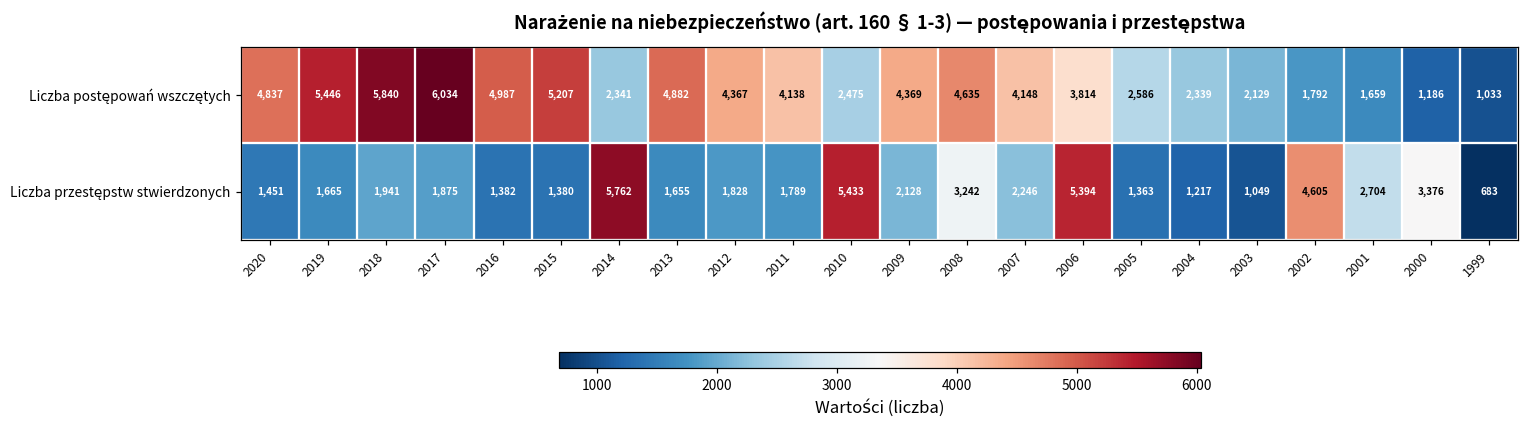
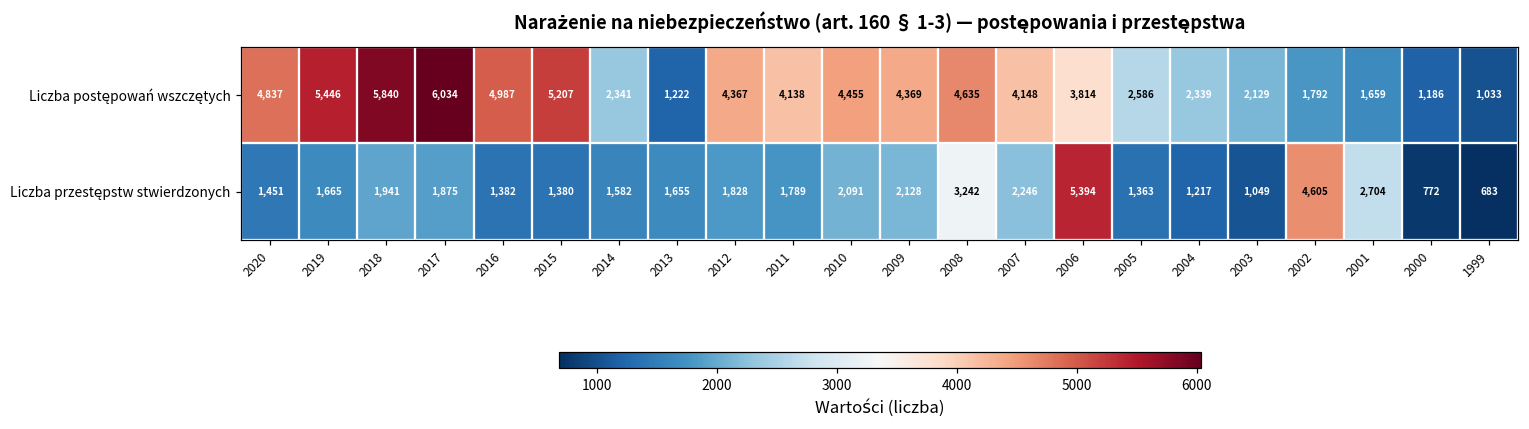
Liczba postępowań wszczętych, 2013: 4,882 -> 1,222
Liczba postępowań wszczętych, 2010: 2,475 -> 4,455
Liczba przestępstw stwierdzonych, 2014: 5,762 -> 1,582
Liczba przestępstw stwierdzonych, 2010: 5,433 -> 2,091
Liczba przestępstw stwierdzonych, 2000: 3,376 -> 772
